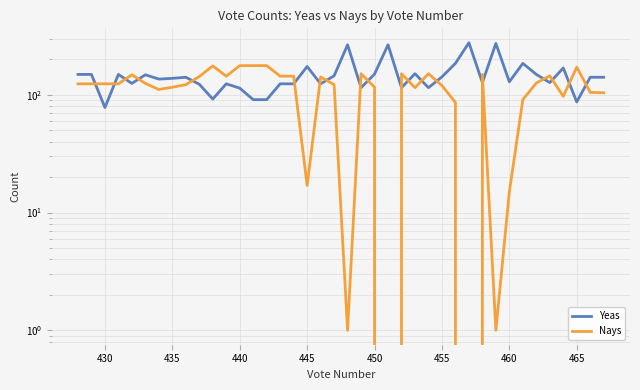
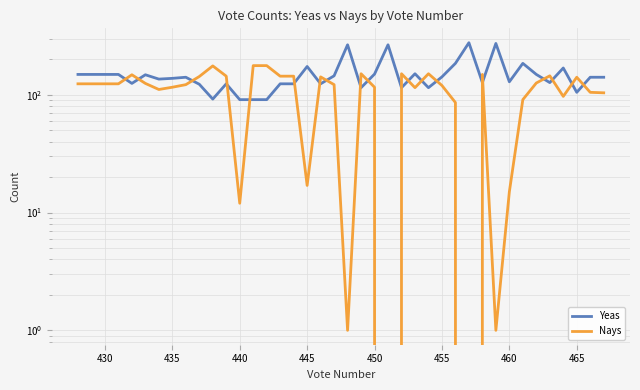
Yeas, 430: 80 -> 150
Yeas, 440: 110 -> 90
Nays, 440: 180 -> 12
Yeas, 465: 90 -> 110
Nays, 465: 170 -> 140
